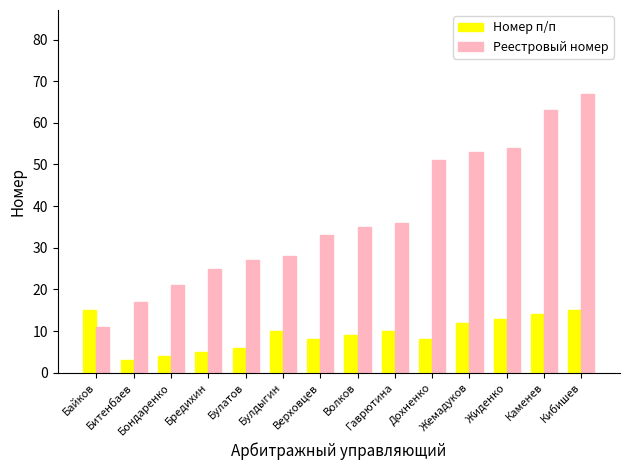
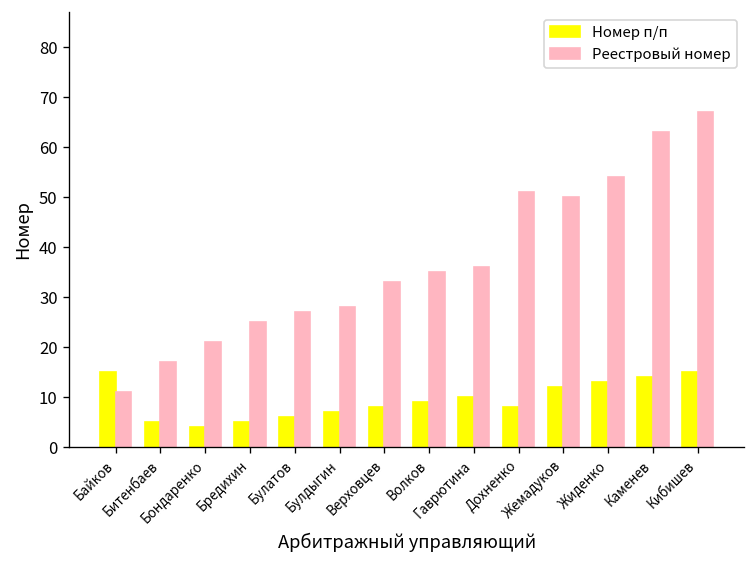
Номер п/п, Битенбаев: 3 -> 5
Номер п/п, Булдыгин: 10 -> 7
Реестровый номер, Жемадуков: 53 -> 50
